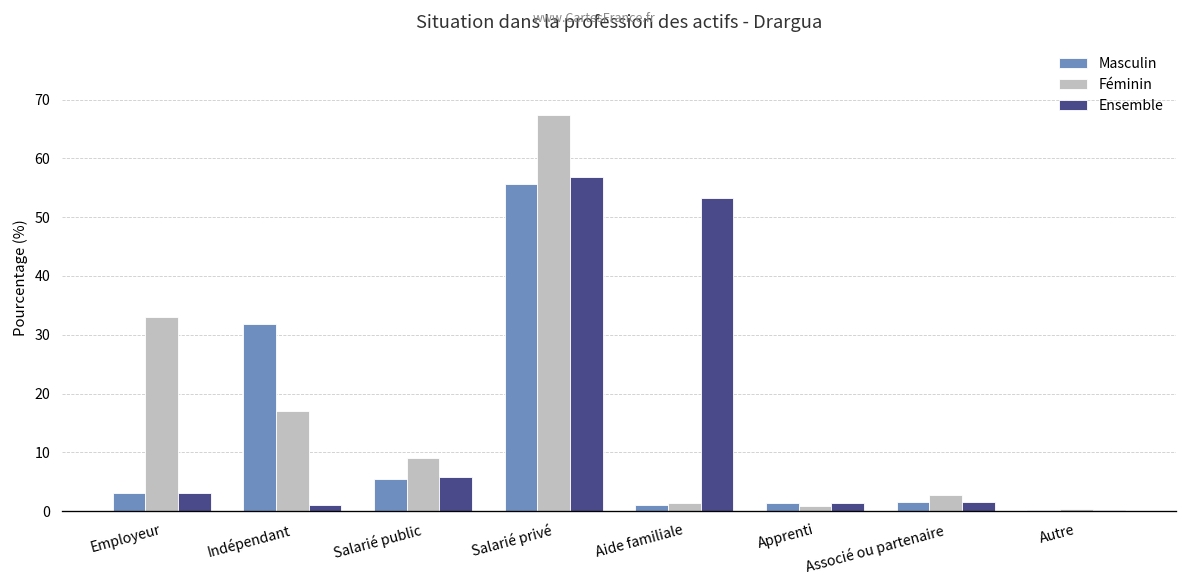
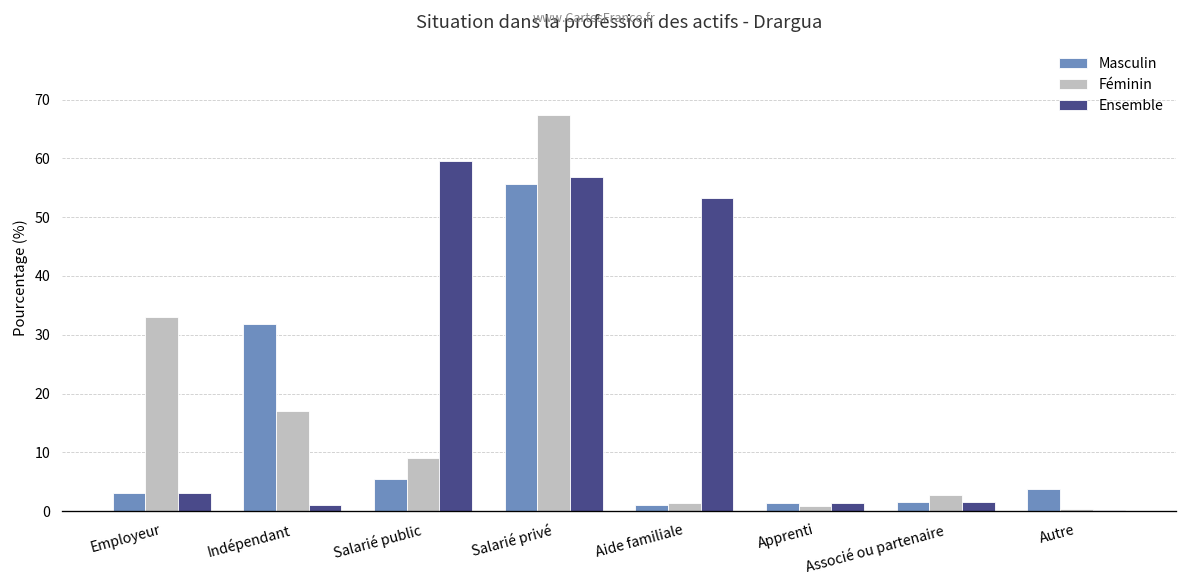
Ensemble, Salarié public: 6 -> 60
Masculin, Autre: 0 -> 4
